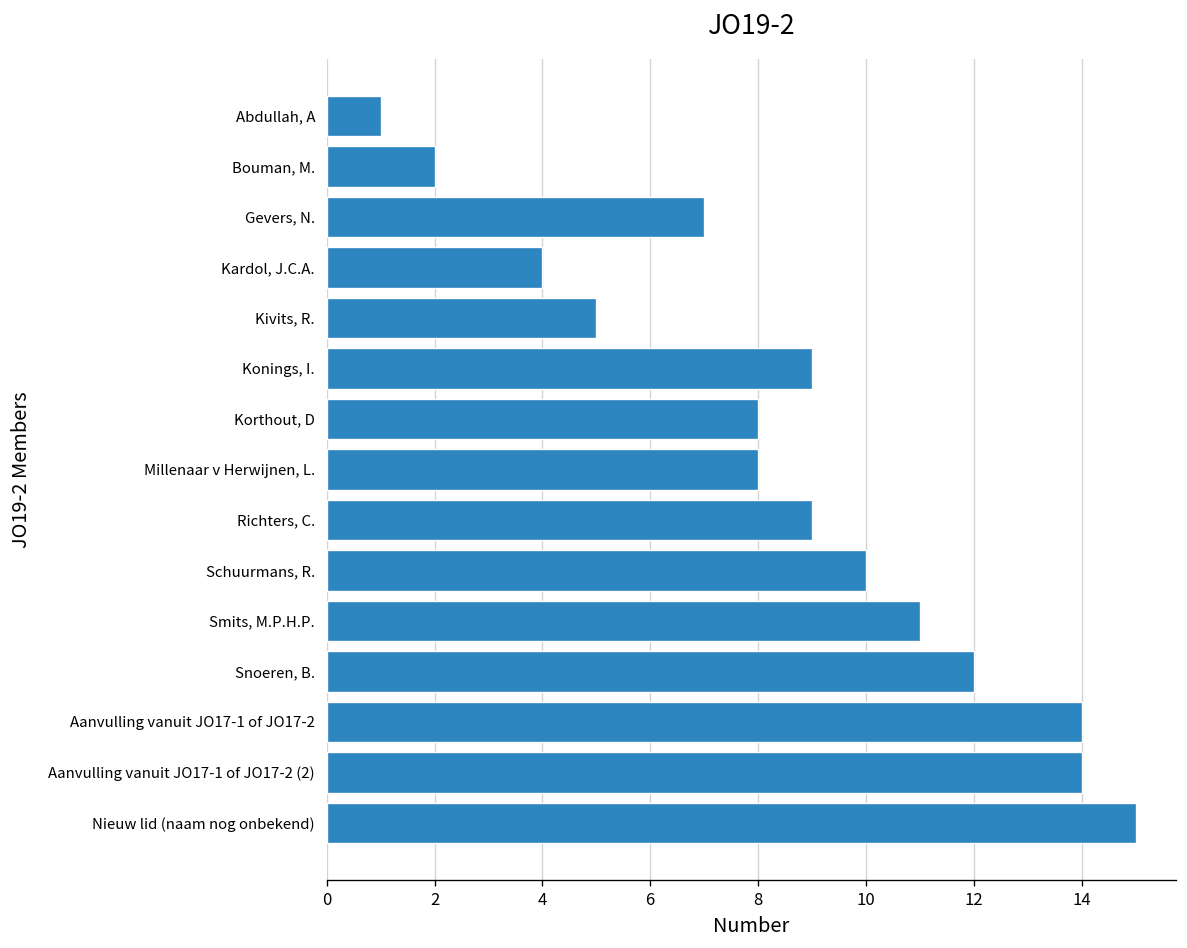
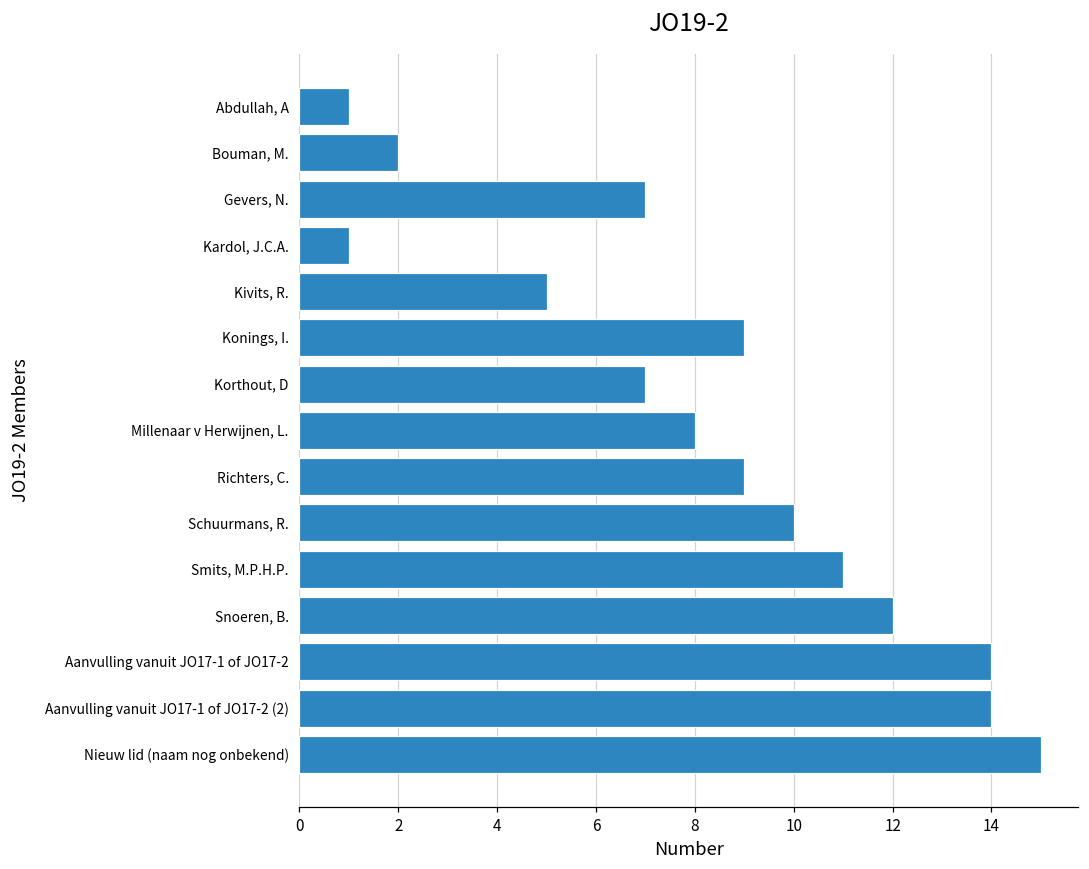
Kardol, J.C.A.: 4 -> 1
Korthout, D: 8 -> 7
